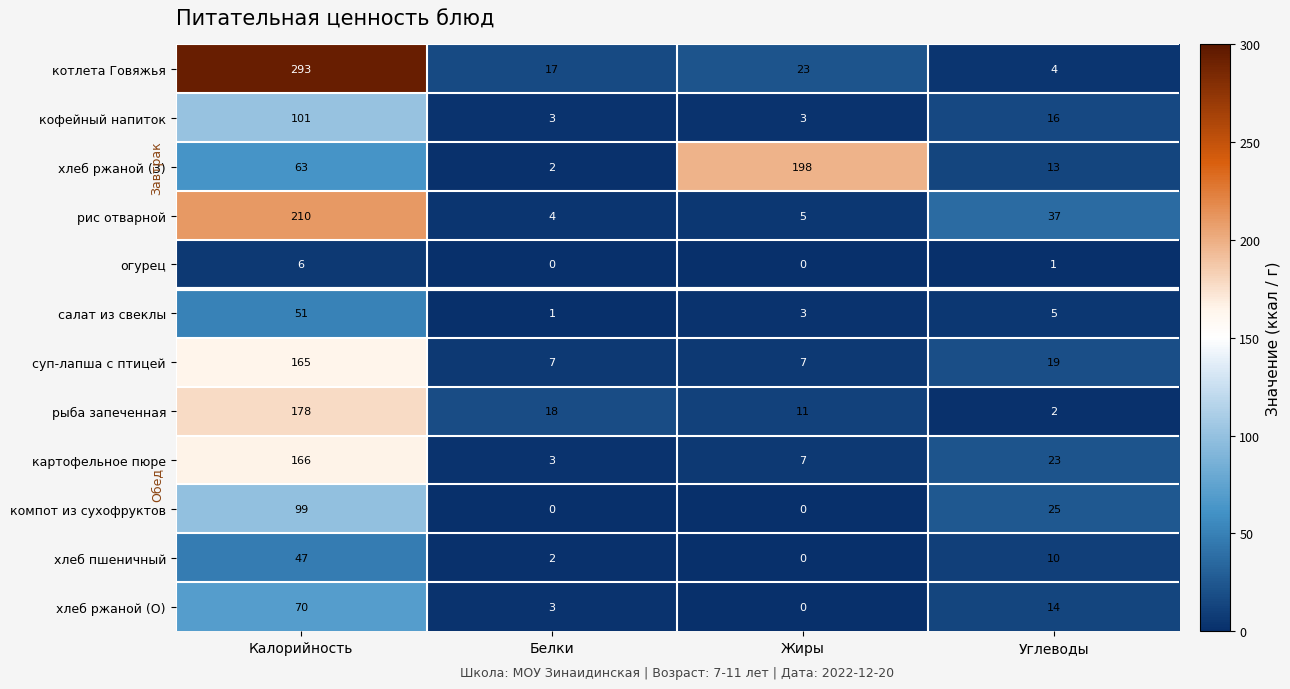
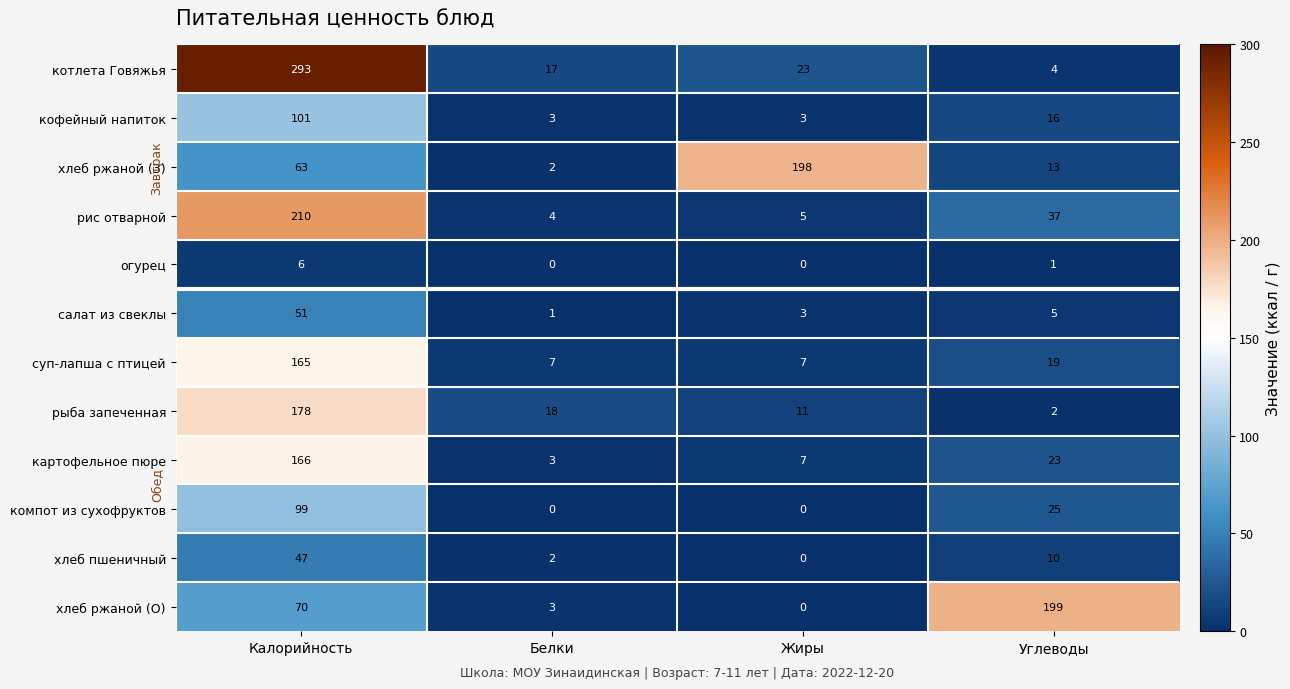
хлеб ржаной (О), Углеводы: 14 -> 199
